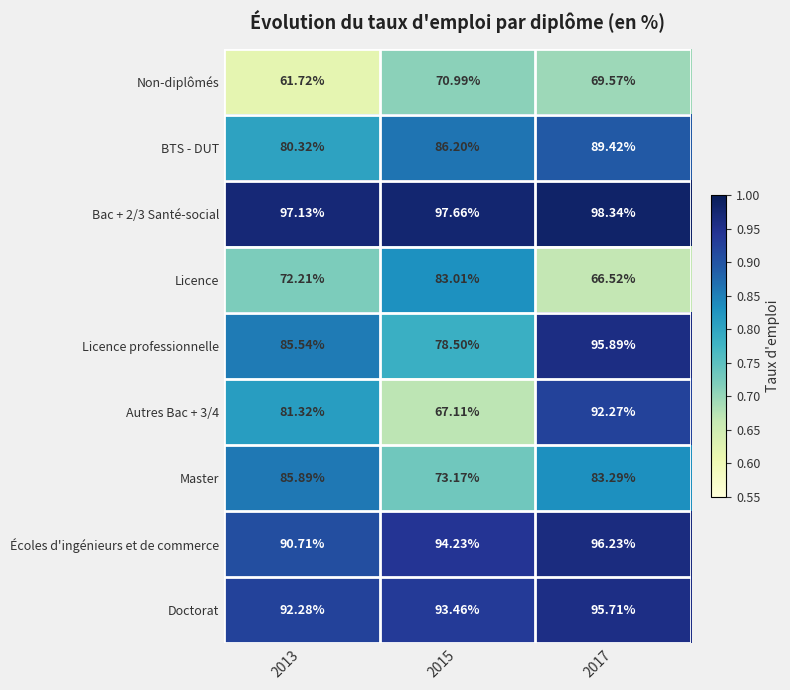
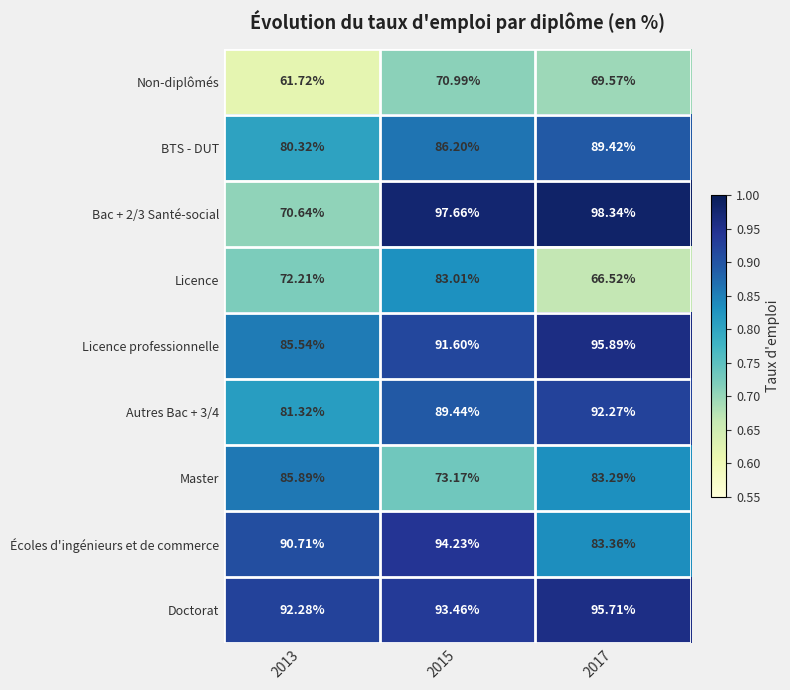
Bac + 2/3 Santé-social, 2013: 97.13% -> 70.64%
Licence professionnelle, 2015: 78.50% -> 91.60%
Autres Bac + 3/4, 2015: 67.11% -> 89.44%
Écoles d'ingénieurs et de commerce, 2017: 96.23% -> 83.36%
